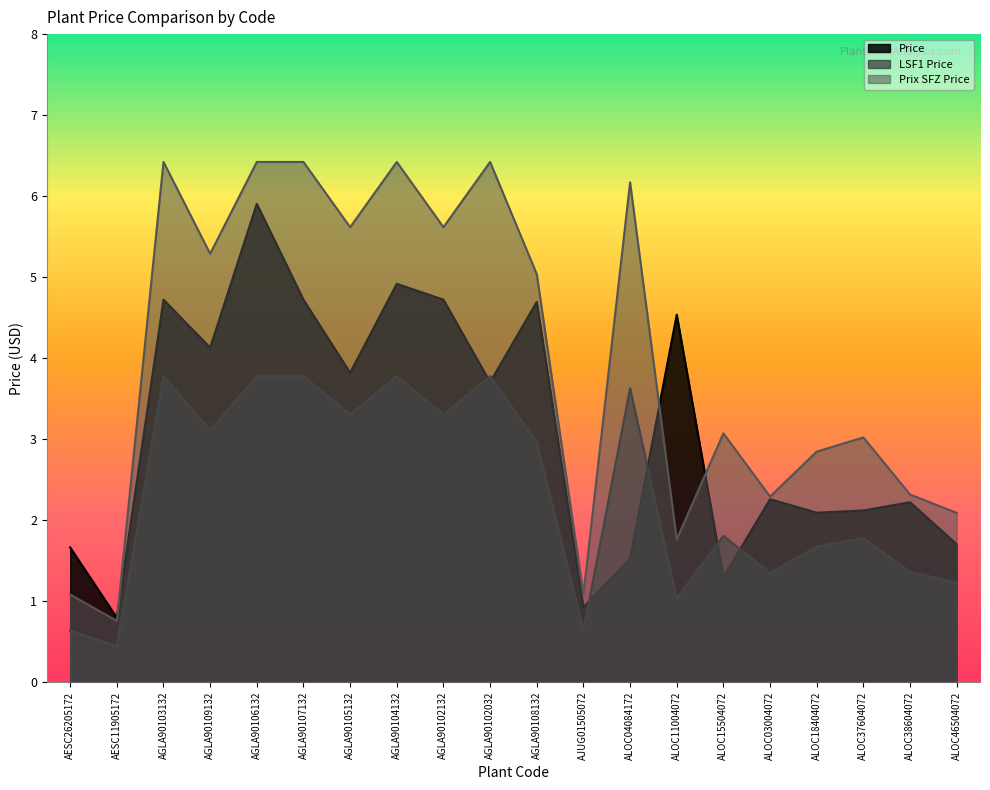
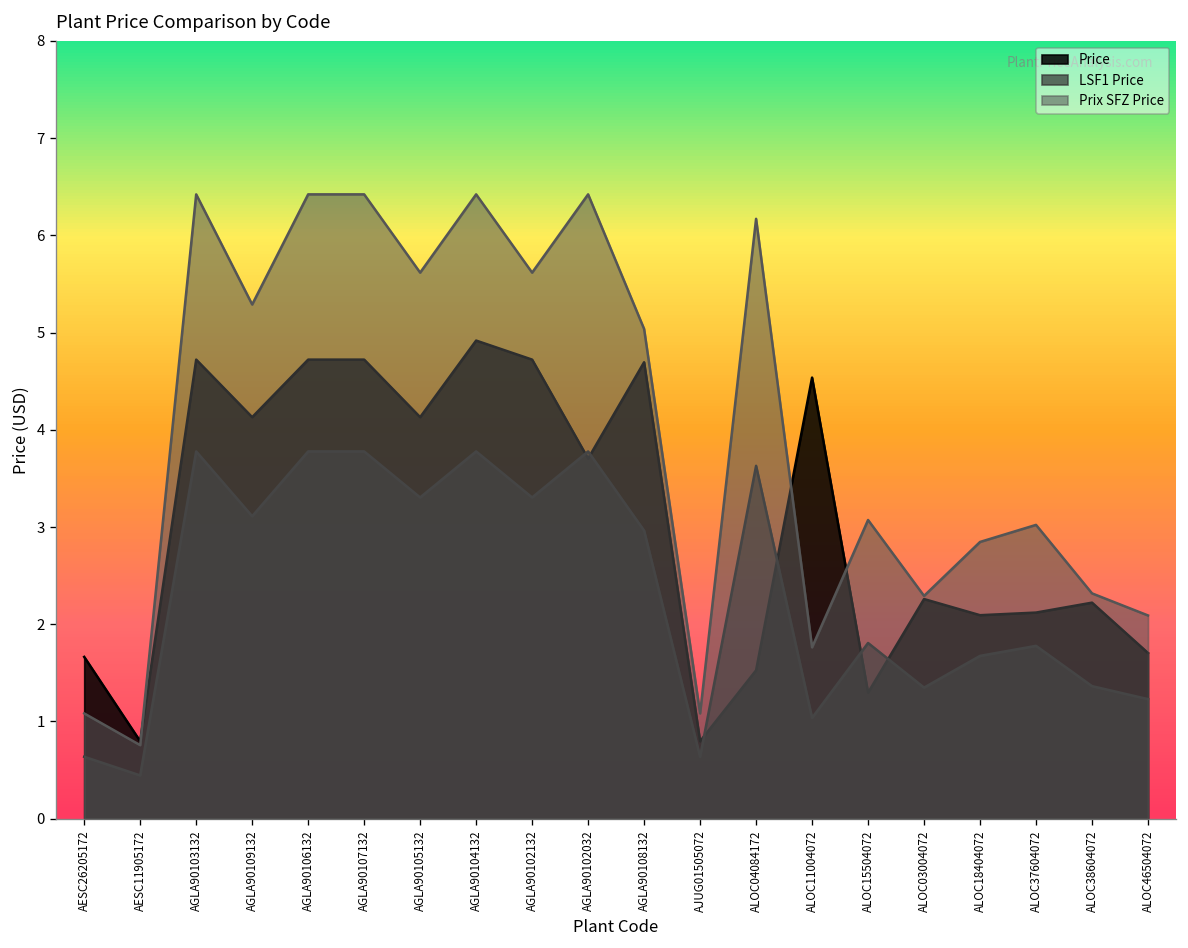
Price, AGLA90106132: 5.9 -> 4.7
Price, AGLA90105132: 3.8 -> 4.1
Price, AJUG01505072: 0.9 -> 0.8
